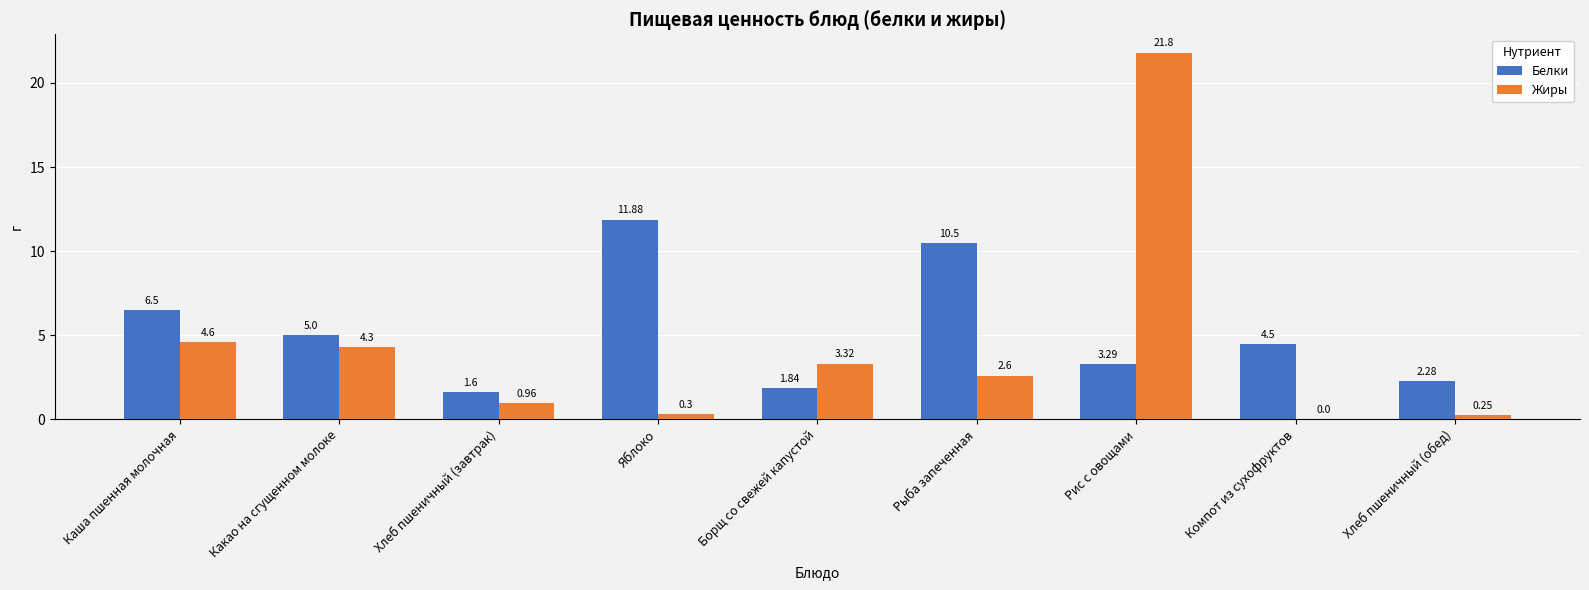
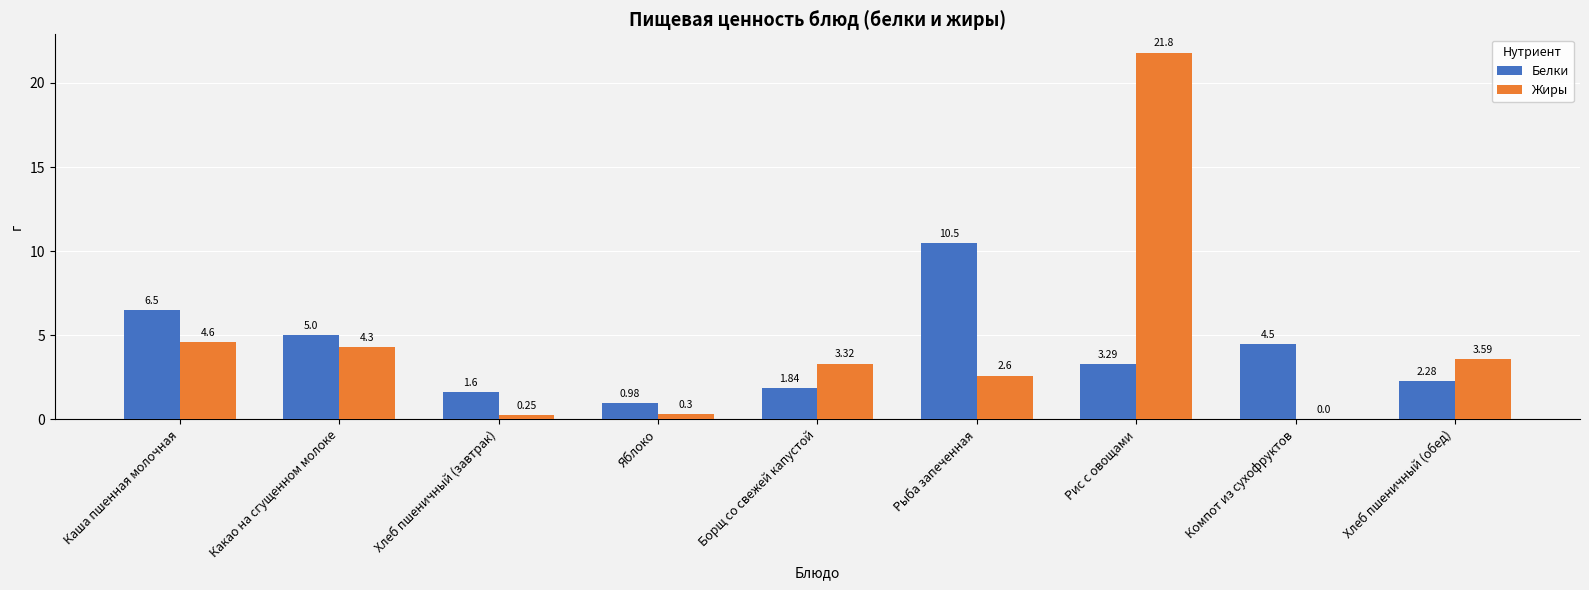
Жиры, Хлеб пшеничный (завтрак): 0.96 -> 0.25
Белки, Яблоко: 11.88 -> 0.98
Жиры, Хлеб пшеничный (обед): 0.25 -> 3.59
